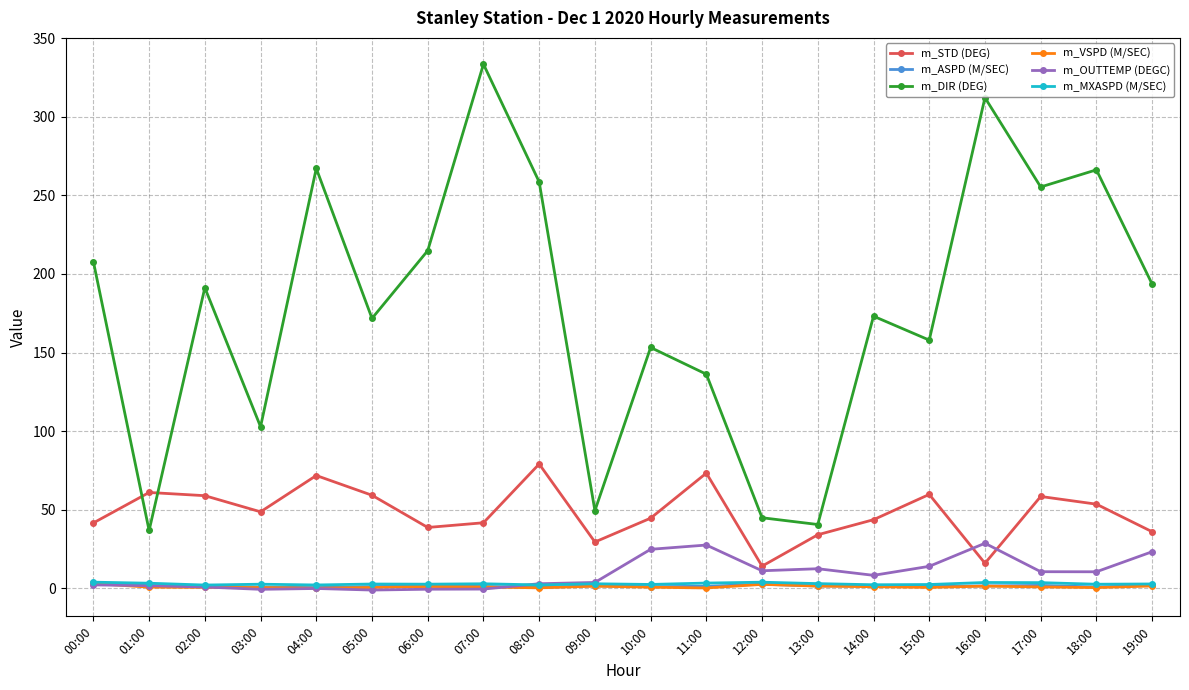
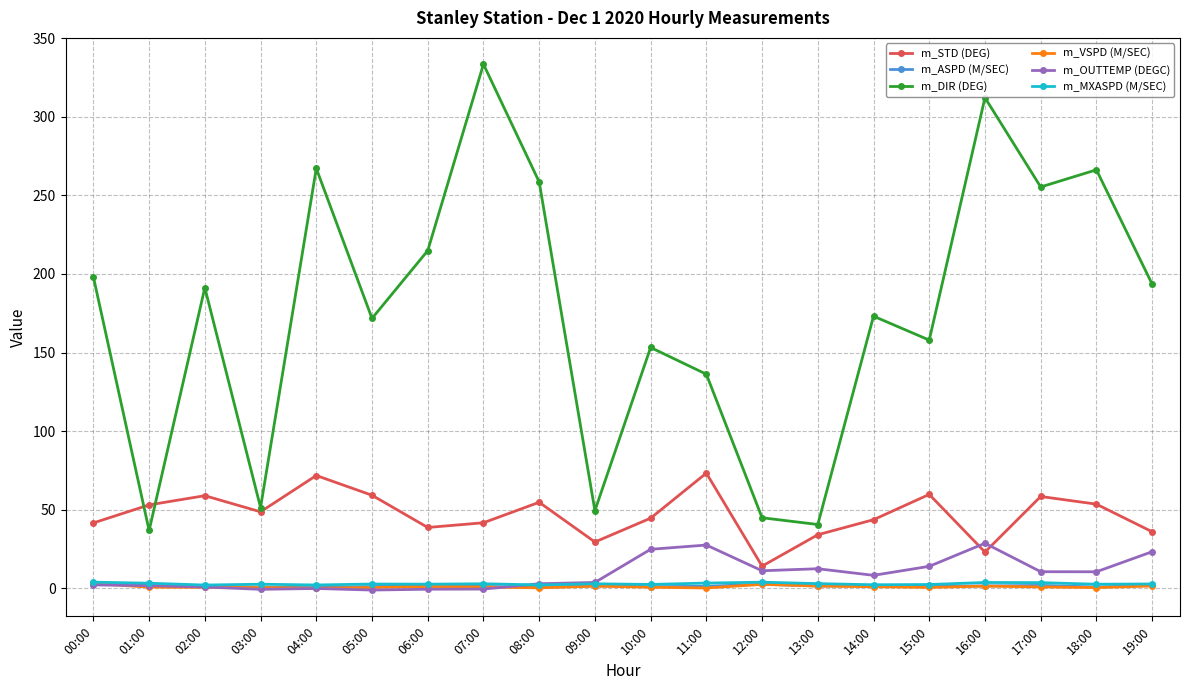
m_DIR (DEG), 00:00: 208 -> 198
m_STD (DEG), 01:00: 61 -> 53
m_DIR (DEG), 03:00: 103 -> 51
m_STD (DEG), 08:00: 79 -> 55
m_STD (DEG), 16:00: 16 -> 23
